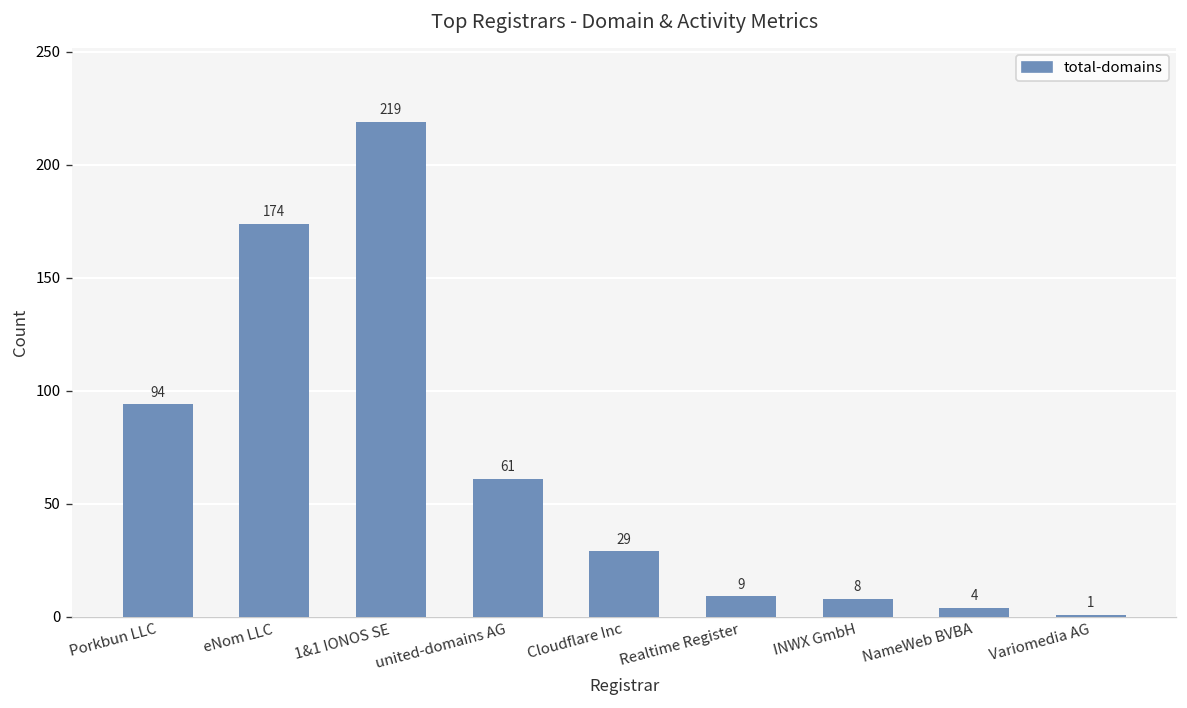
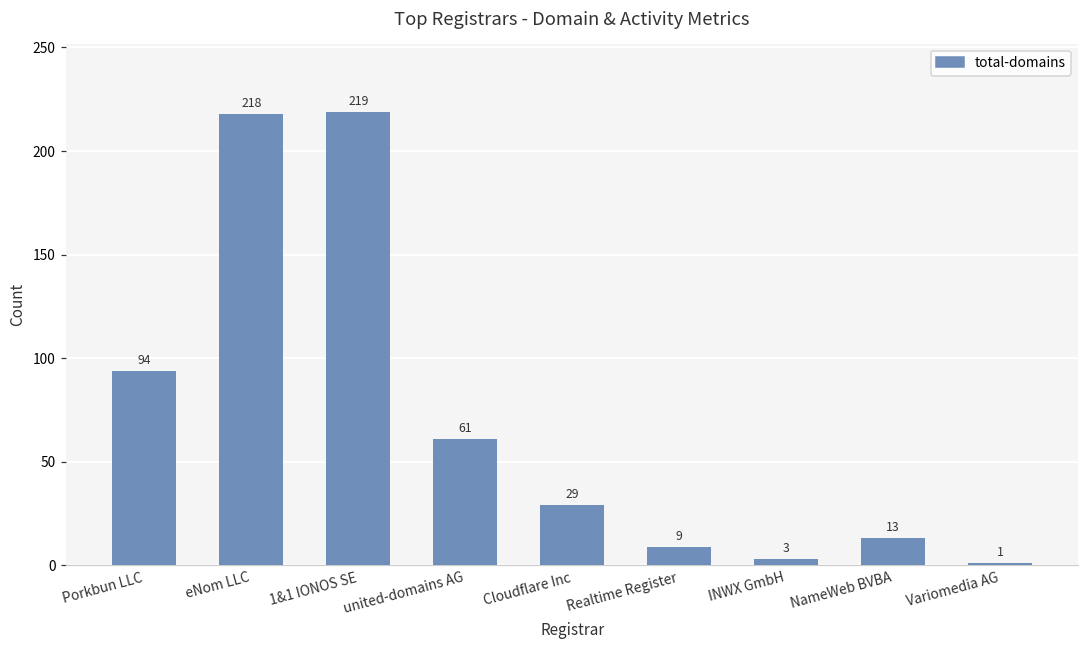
eNom LLC: 174 -> 218
INWX GmbH: 8 -> 3
NameWeb BVBA: 4 -> 13
